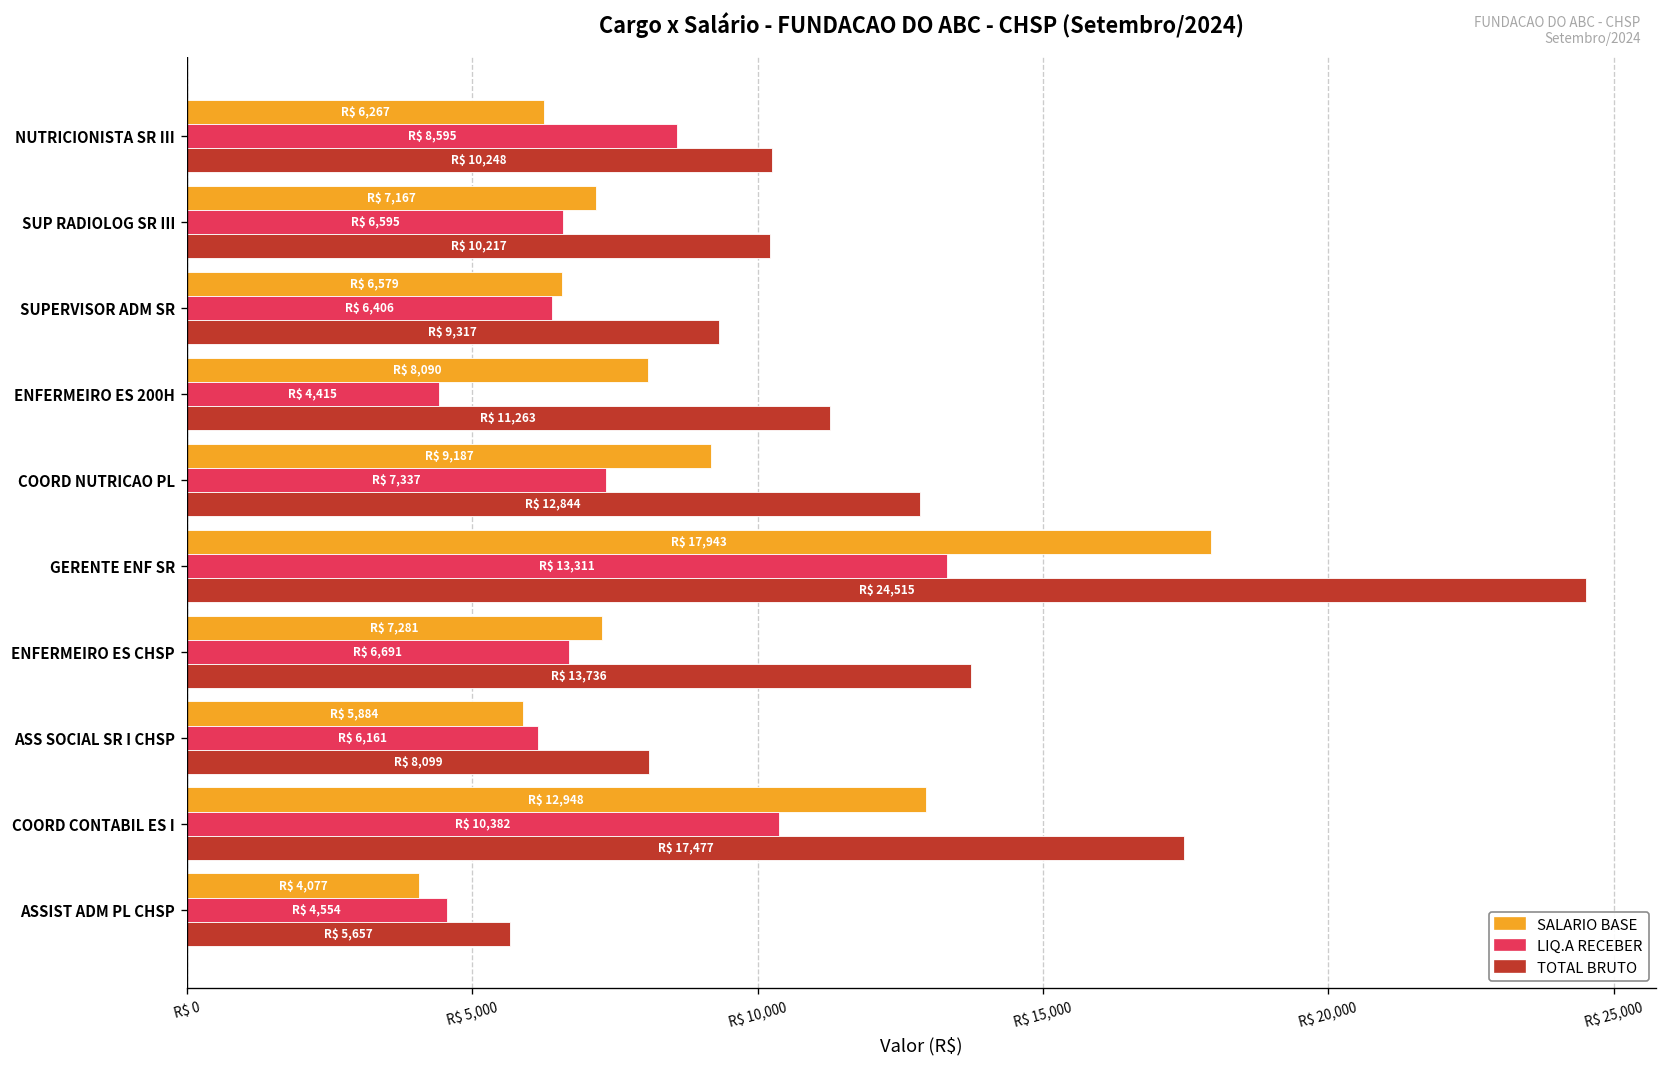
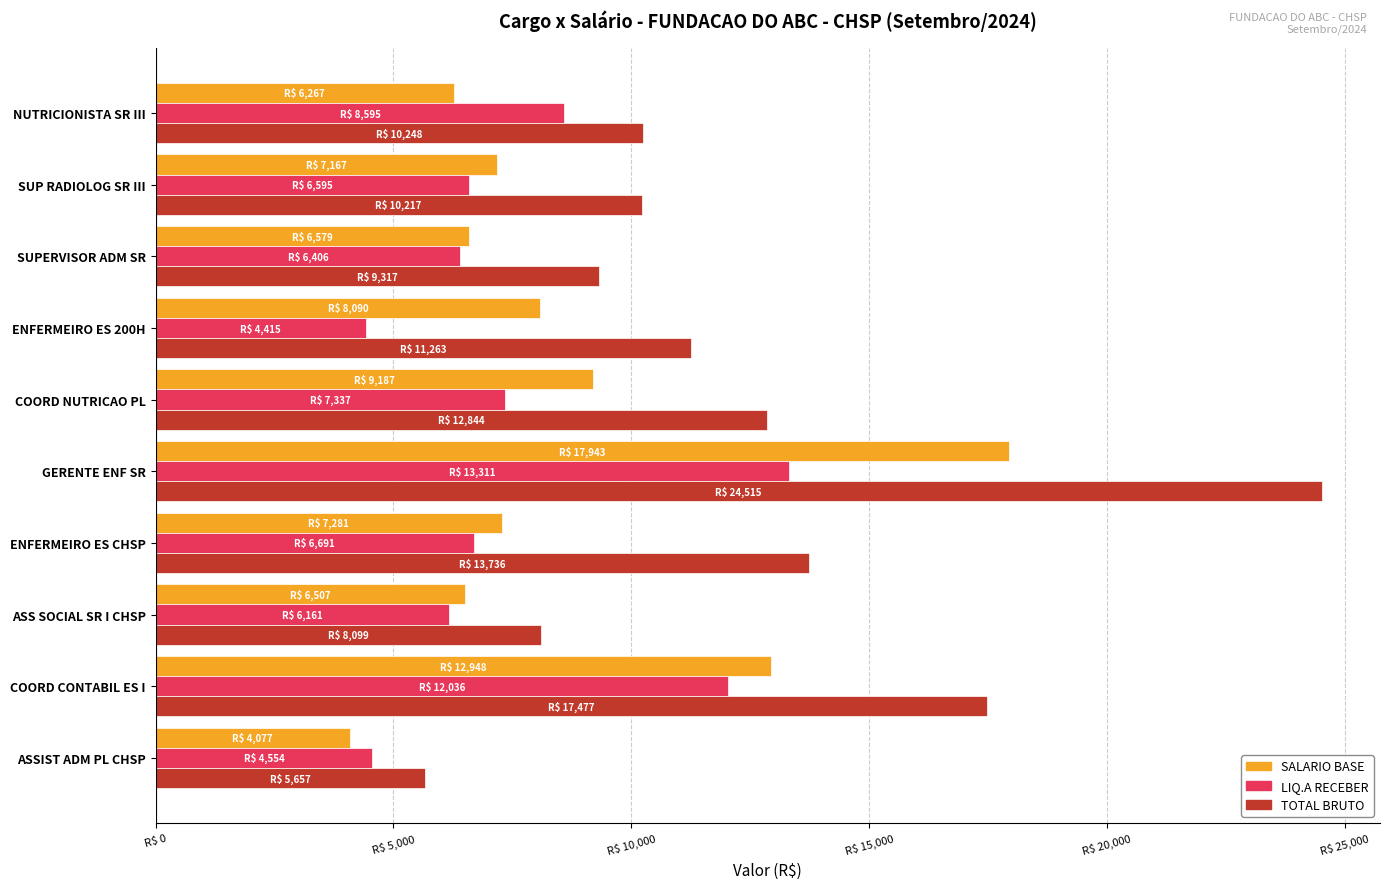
SALARIO BASE, ASS SOCIAL SR I CHSP: 5,884 -> 6,507
LIQ.A RECEBER, COORD CONTABIL ES I: 10,382 -> 12,036
